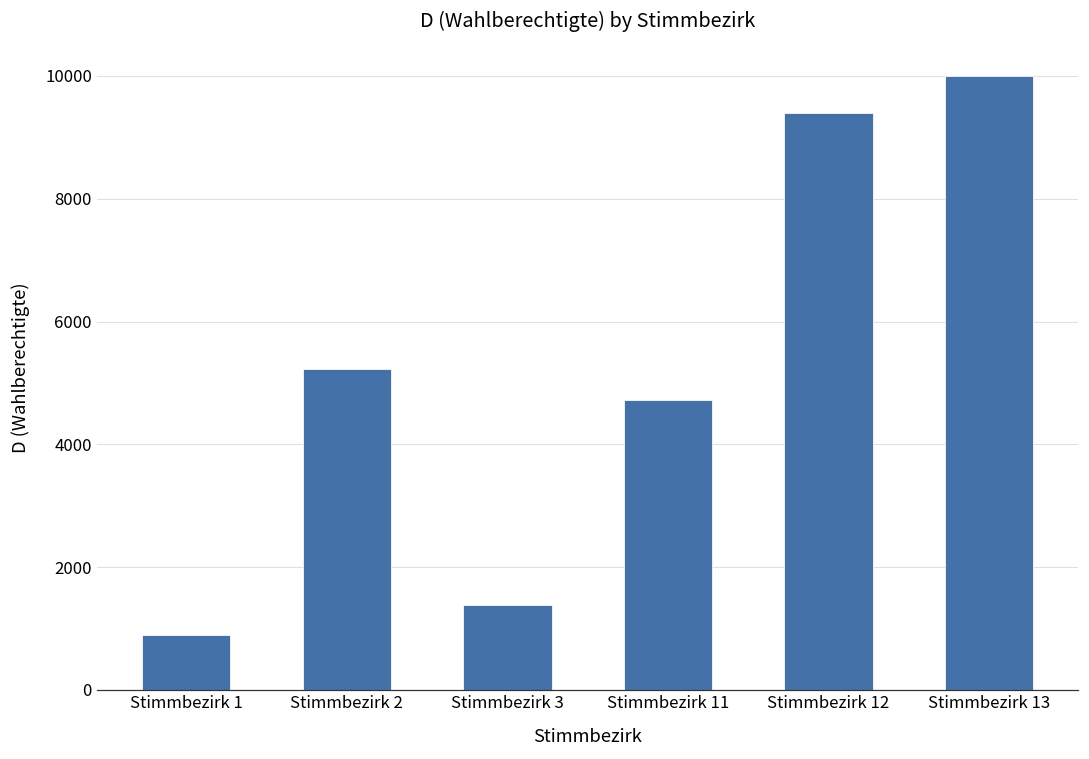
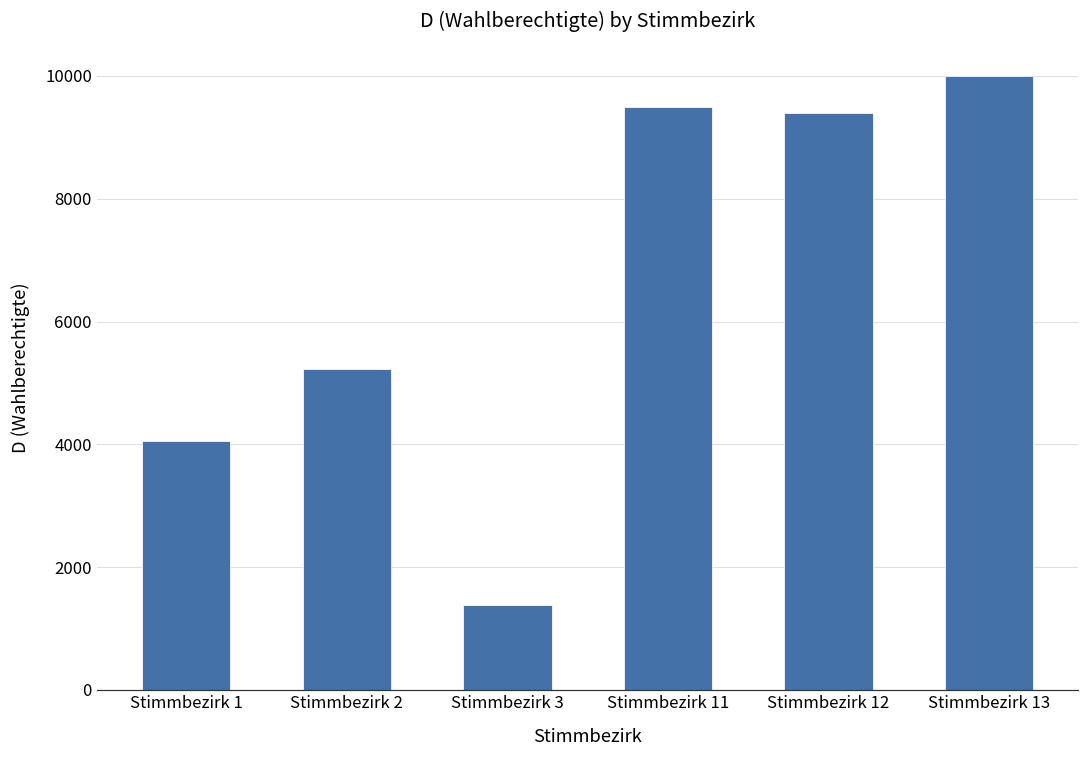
Stimmbezirk 1: 900 -> 4000
Stimmbezirk 11: 4700 -> 9500
